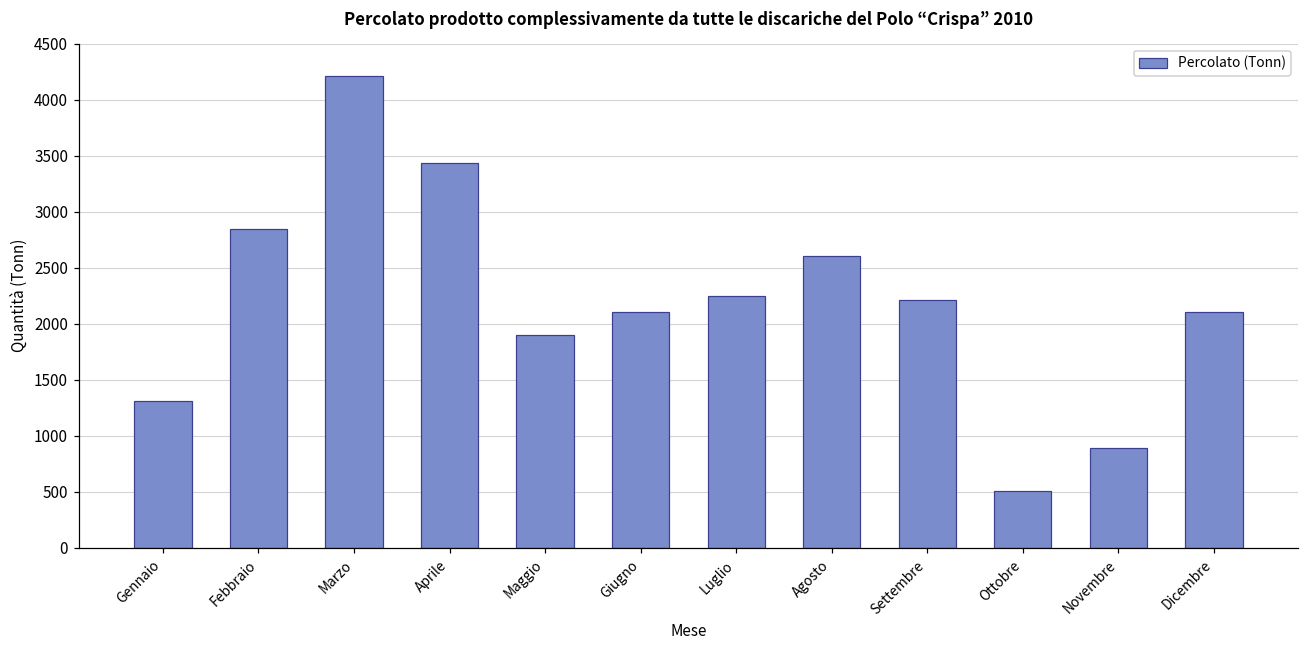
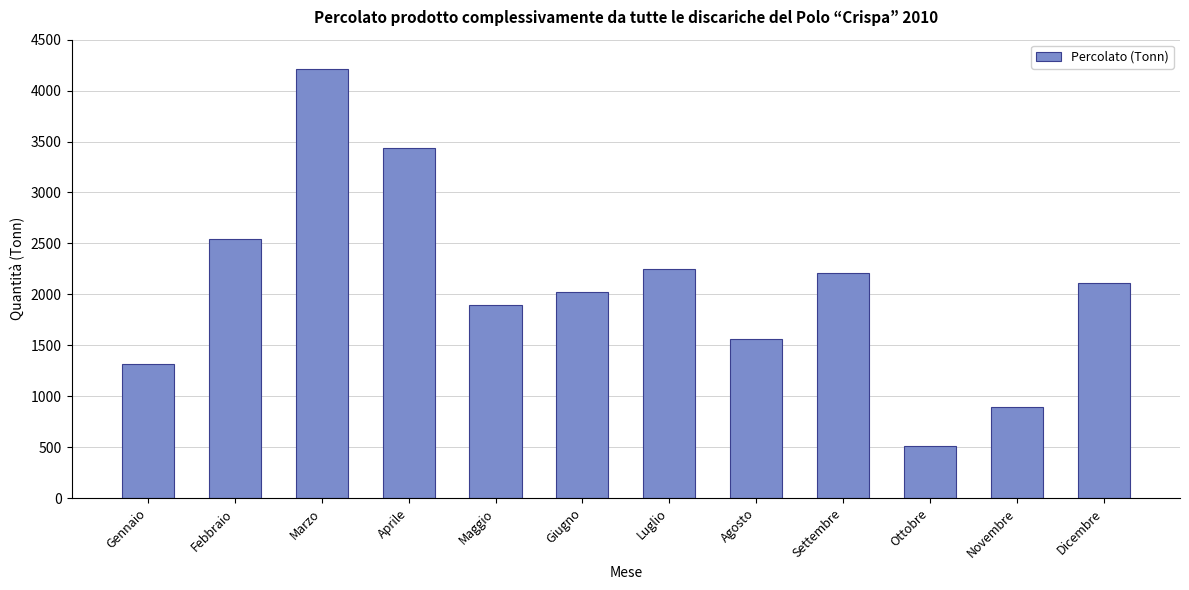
Febbraio: 2850 -> 2540
Giugno: 2100 -> 2020
Agosto: 2600 -> 1560
